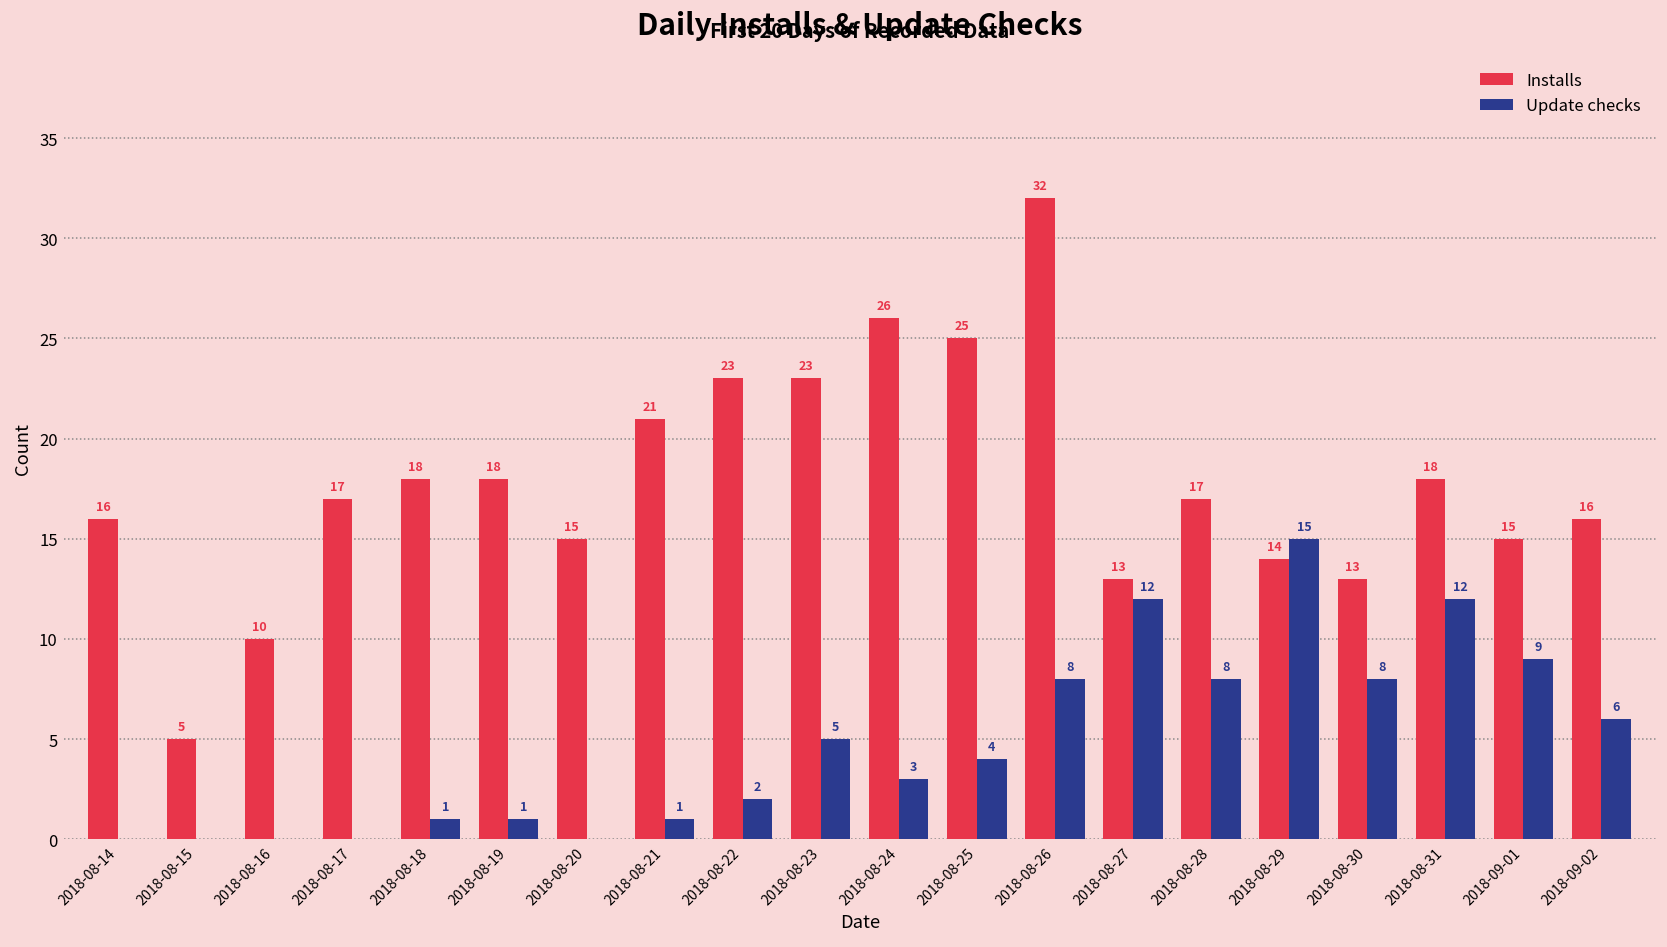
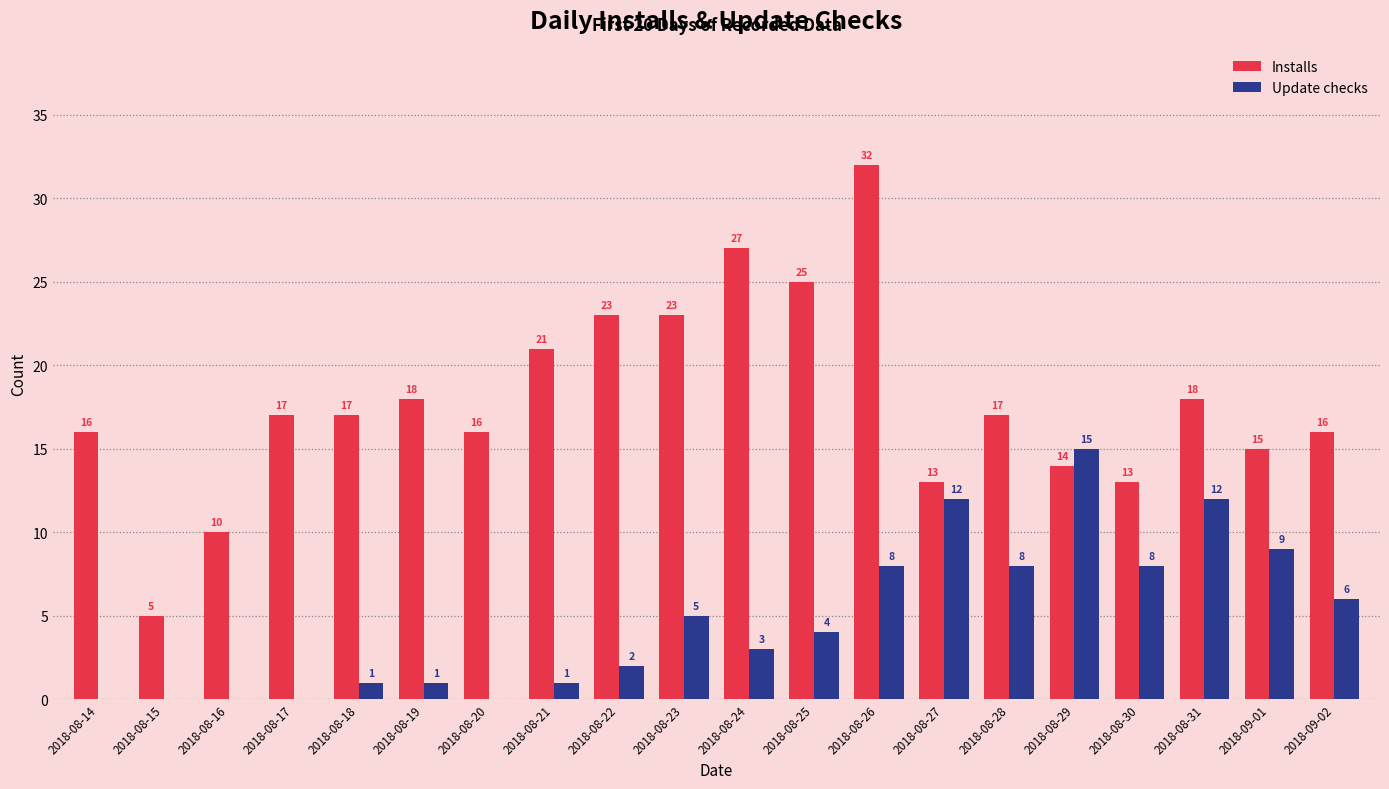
Installs, 2018-08-18: 18 -> 17
Installs, 2018-08-20: 15 -> 16
Installs, 2018-08-24: 26 -> 27
